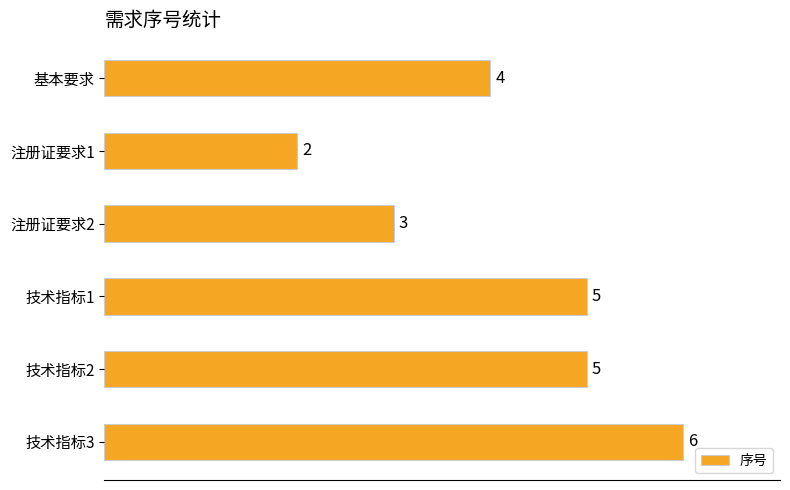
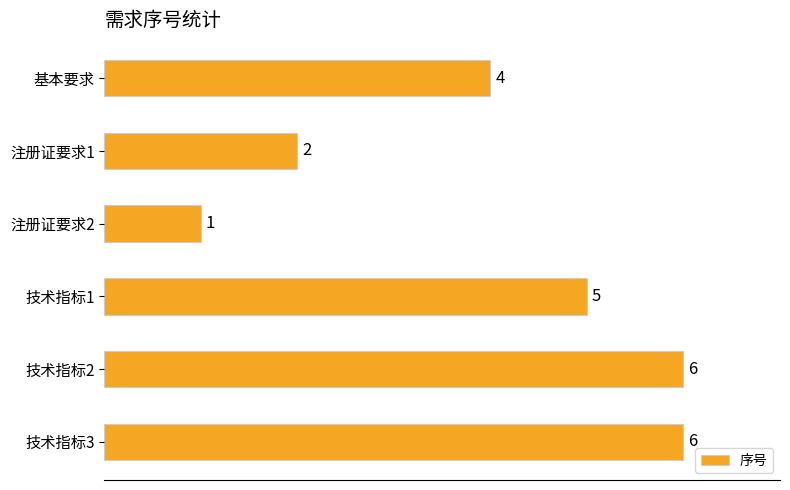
注册证要求2: 3 -> 1
技术指标2: 5 -> 6
